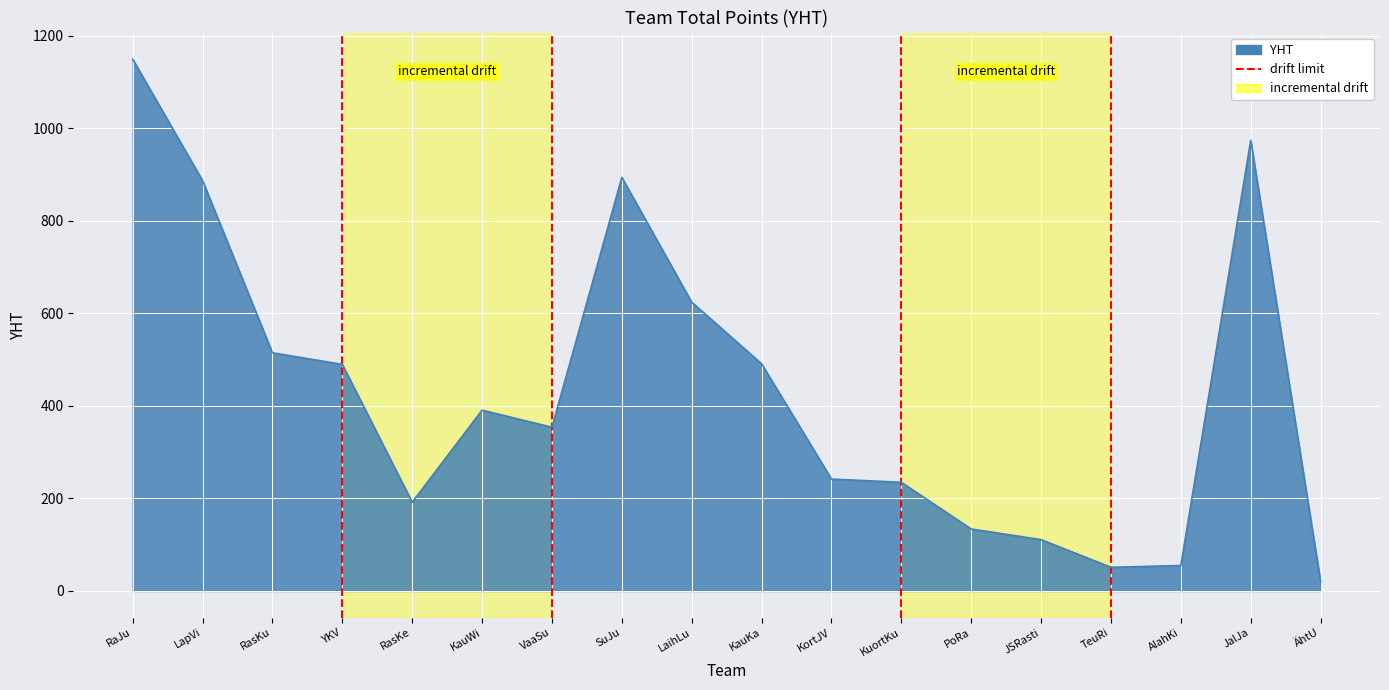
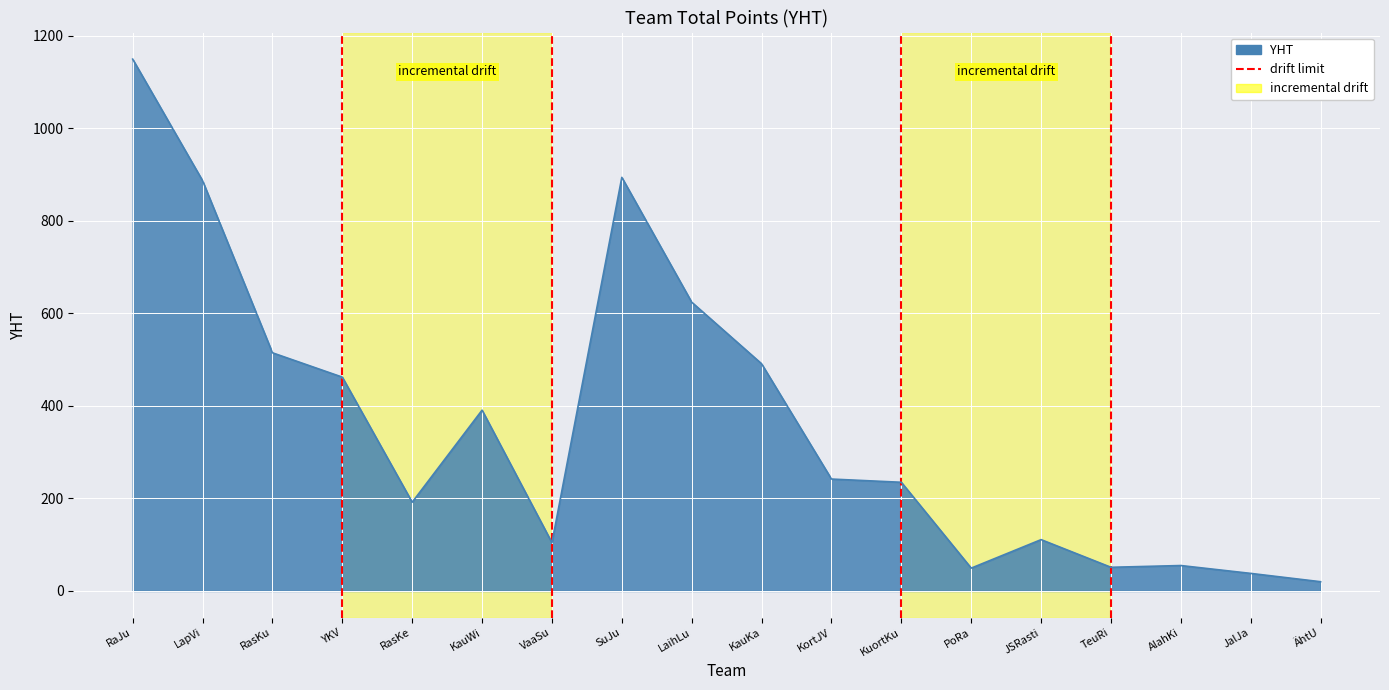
YKV: 490 -> 460
VaaSu: 350 -> 100
PoRa: 130 -> 50
JalJa: 970 -> 40
